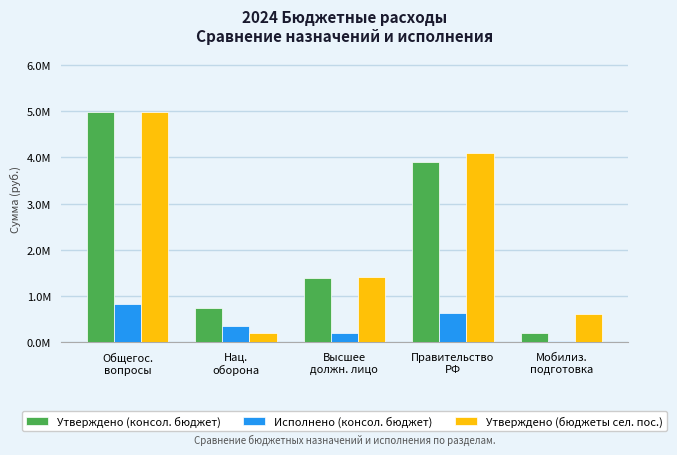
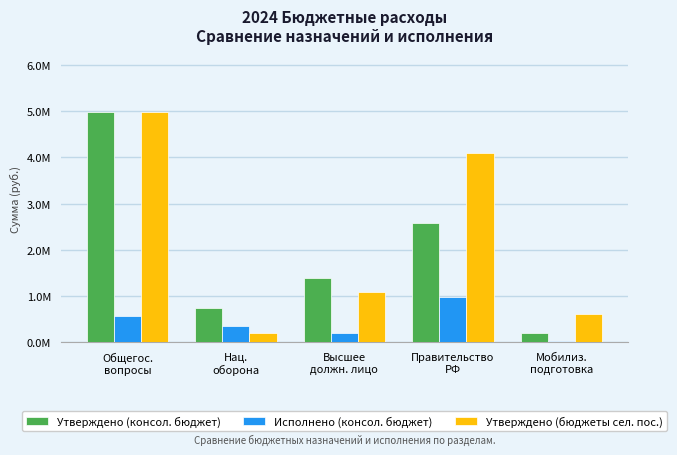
Исполнено (консол. бюджет), Общегос. вопросы: 800000 -> 600000
Утверждено (бюджеты сел. пос.), Высшее должн. лицо: 1400000 -> 1100000
Утверждено (консол. бюджет), Правительство РФ: 3900000 -> 2600000
Исполнено (консол. бюджет), Правительство РФ: 600000 -> 1000000
